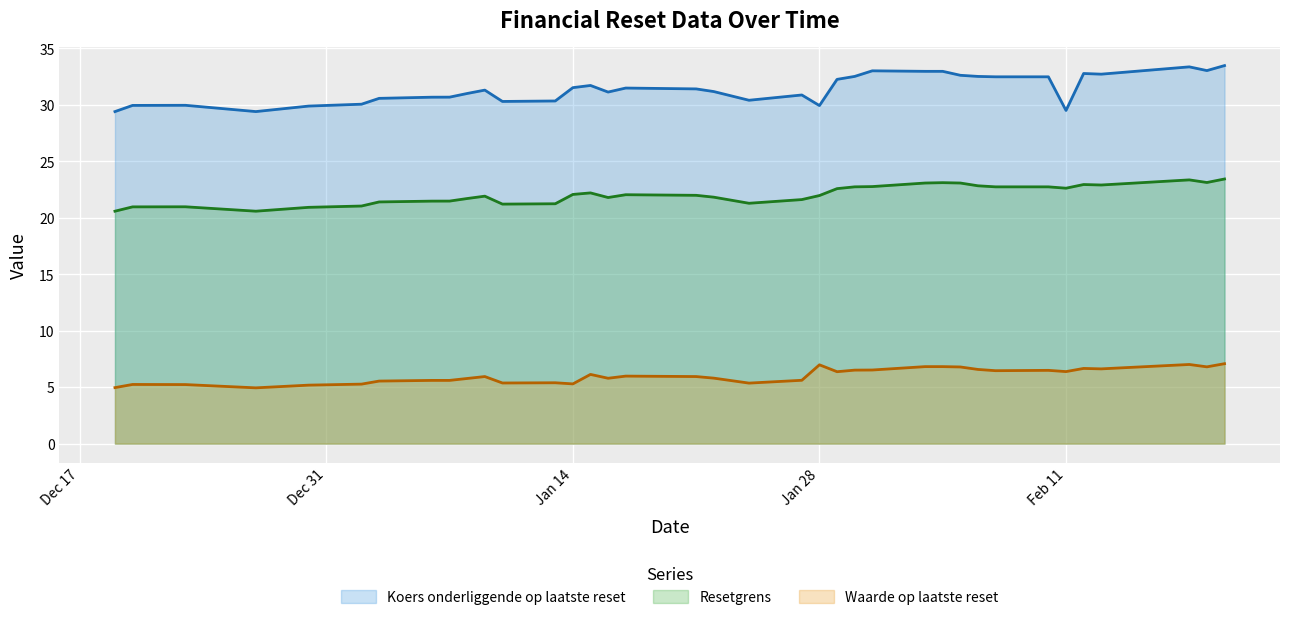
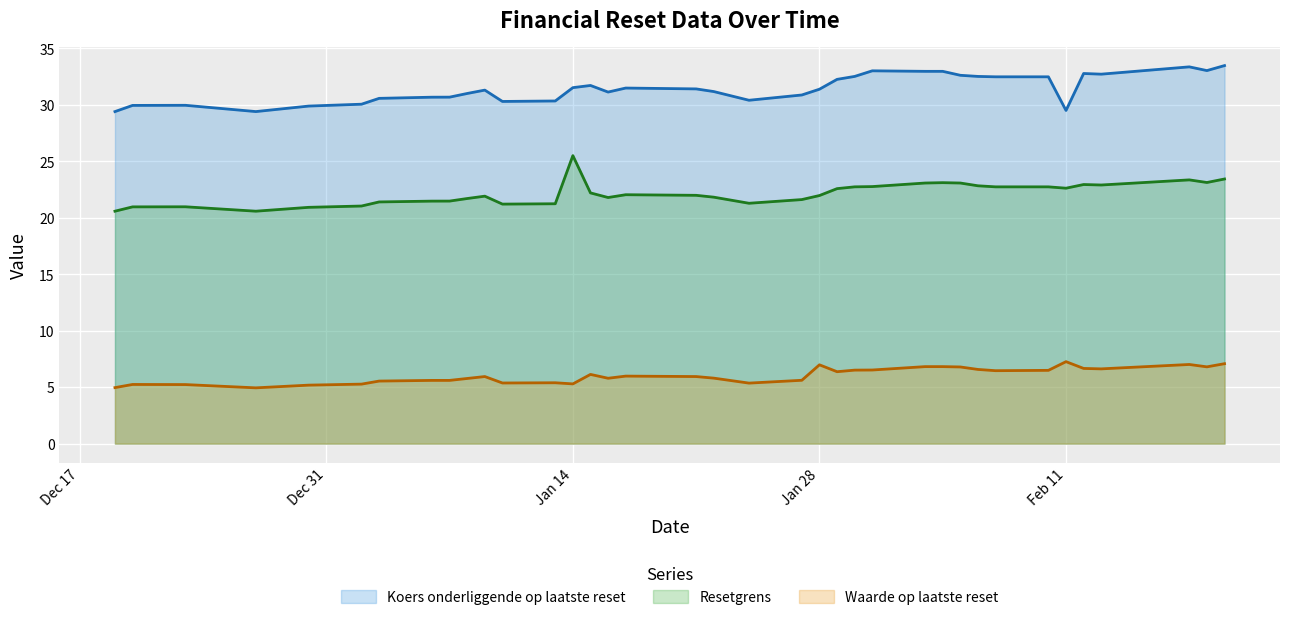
Resetgrens, Jan 14: 22.1 -> 25.5
Koers onderliggende op laatste reset, Jan 28: 29.9 -> 31.4
Waarde op laatste reset, Feb 11: 6.4 -> 7.3
